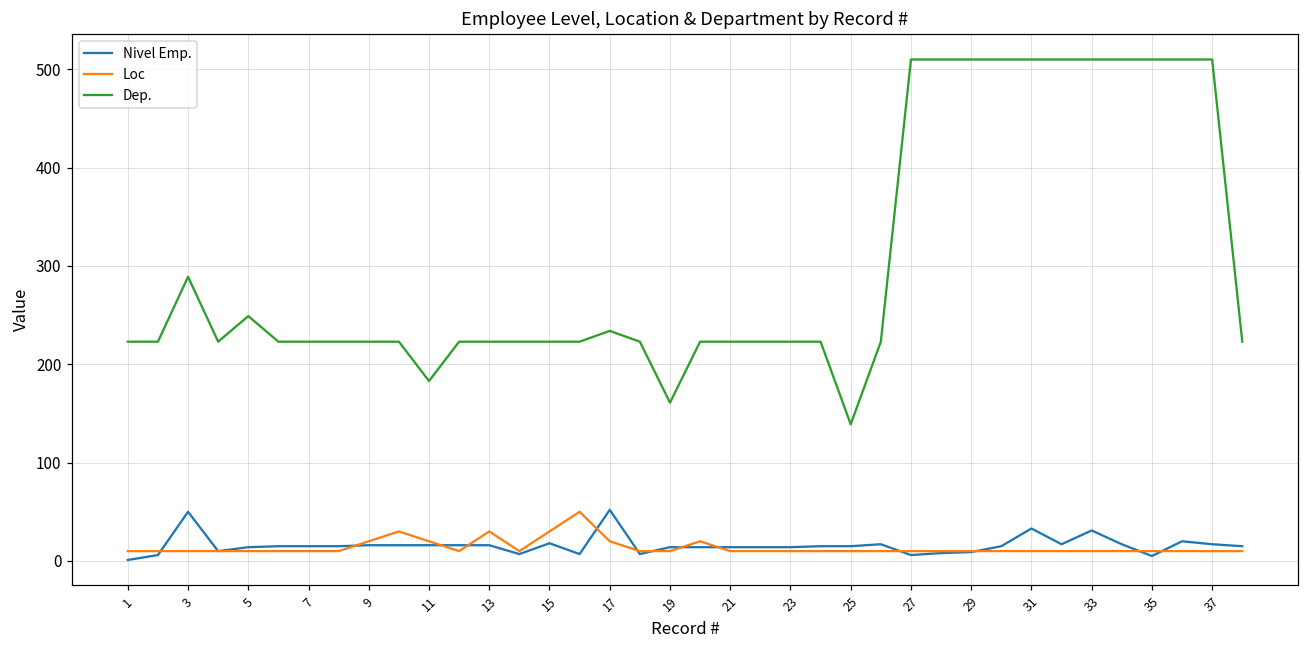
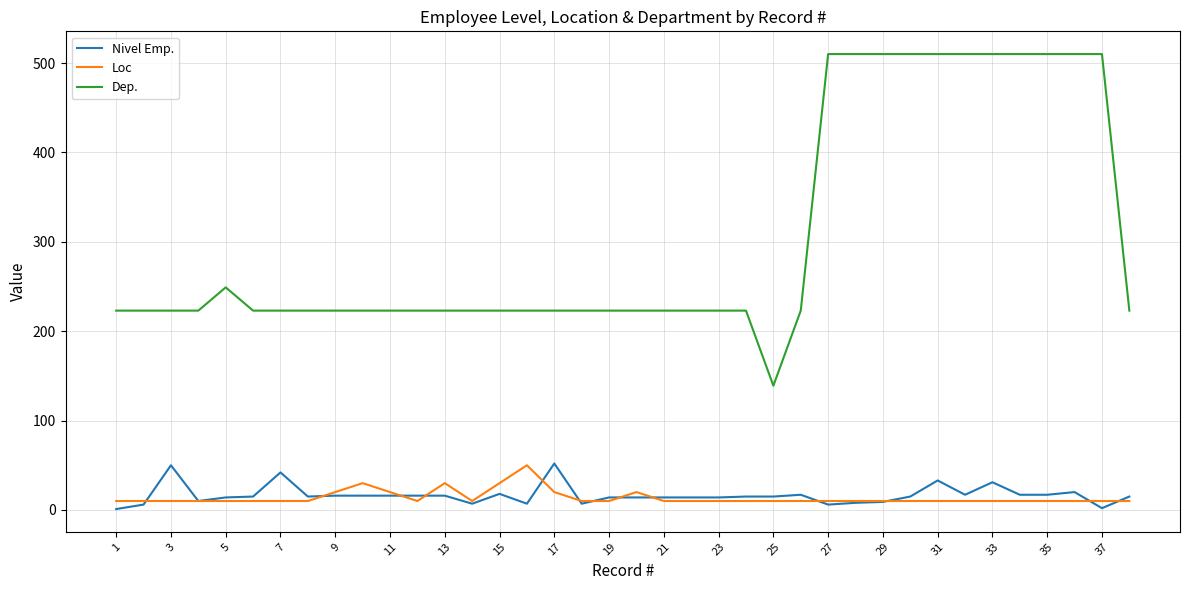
Dep., 3: 290 -> 220
Nivel Emp., 7: 20 -> 40
Dep., 11: 180 -> 220
Dep., 17: 230 -> 220
Dep., 19: 160 -> 220
Nivel Emp., 35: 10 -> 20
Nivel Emp., 37: 20 -> 0
